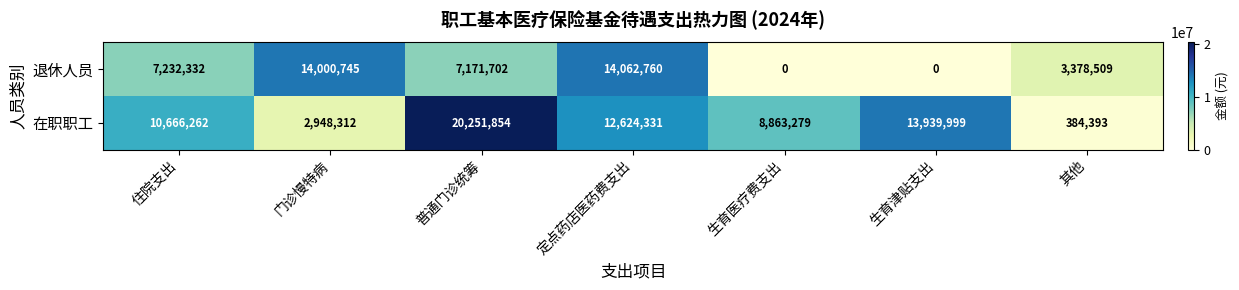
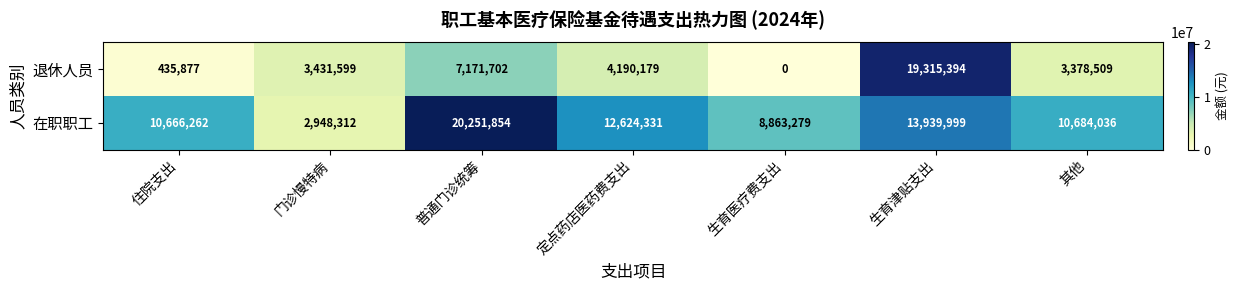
退休人员, 住院支出: 7,232,332 -> 435,877
退休人员, 门诊慢特病: 14,000,745 -> 3,431,599
退休人员, 定点药店医药费支出: 14,062,760 -> 4,190,179
退休人员, 生育津贴支出: 0 -> 19,315,394
在职职工, 其他: 384,393 -> 10,684,036
